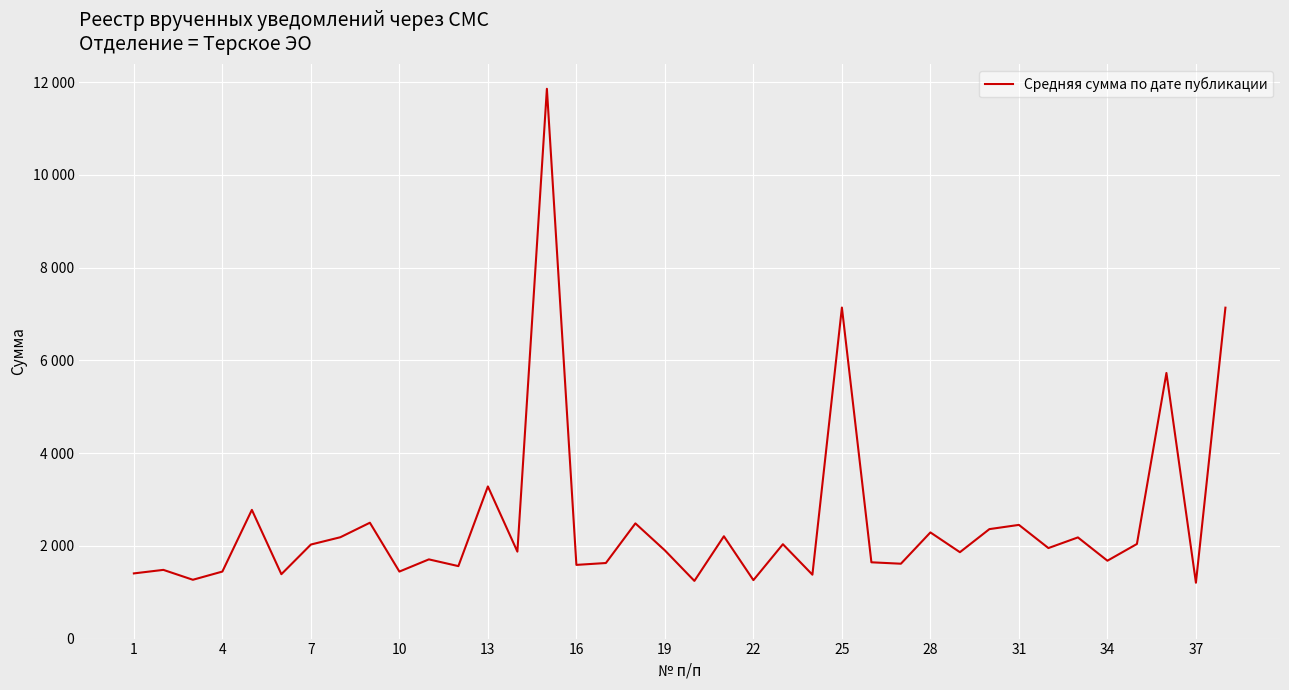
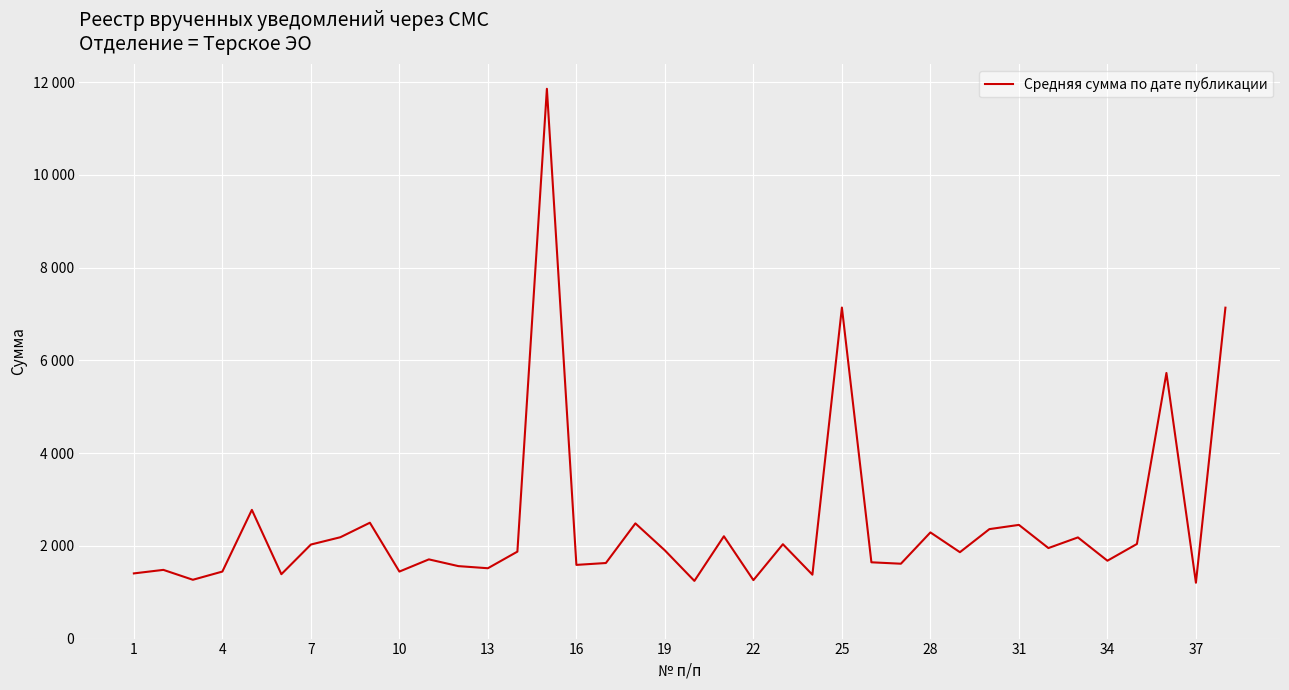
13: 3300 -> 1500
